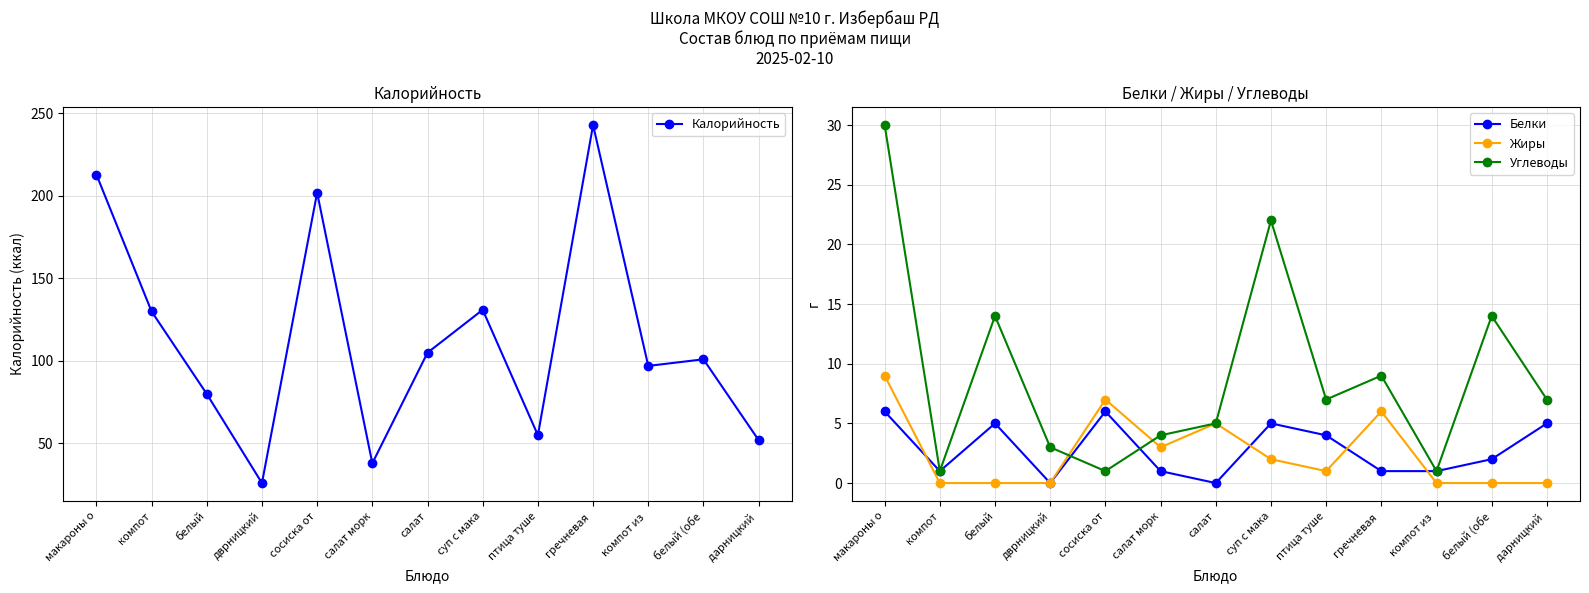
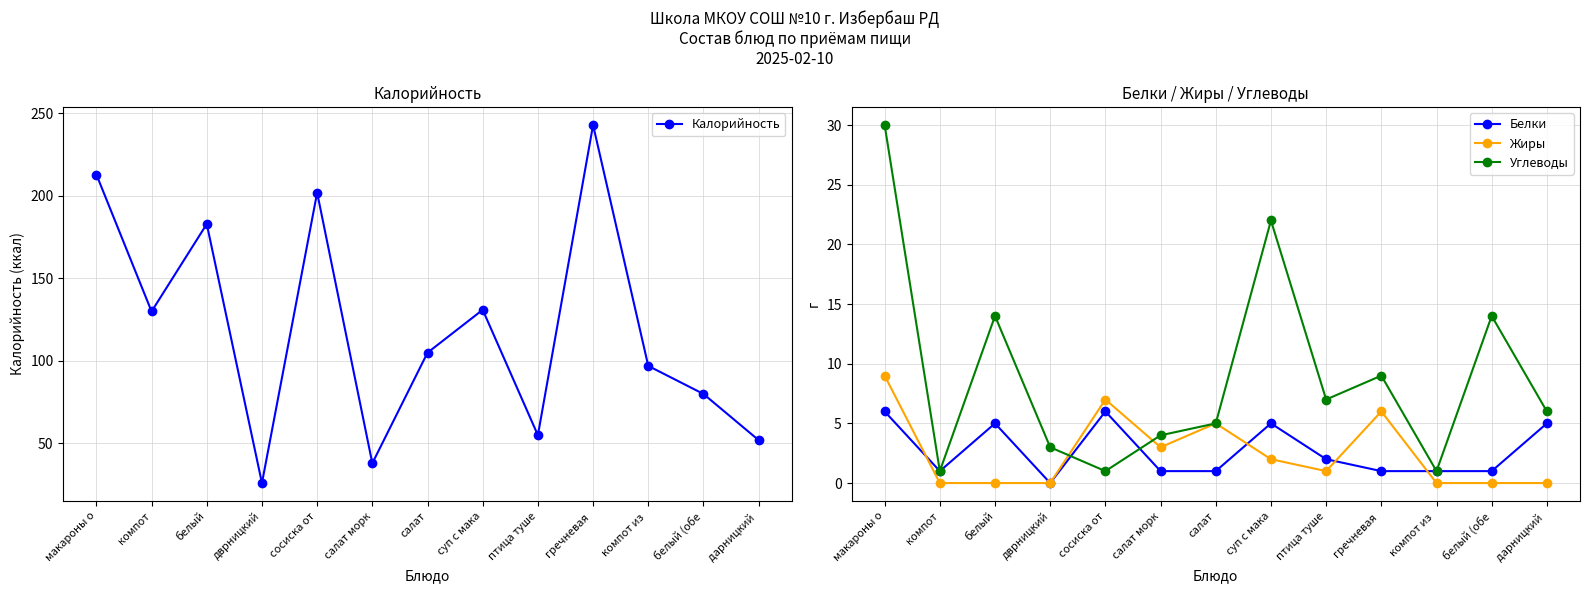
Калорийность, белый: 80 -> 183
Калорийность, белый (обе: 101 -> 80
Белки / Жиры / Углеводы, Белки, салат: 0 -> 1
Белки / Жиры / Углеводы, Белки, птица туше: 4 -> 2
Белки / Жиры / Углеводы, Белки, белый (обе: 2 -> 1
Белки / Жиры / Углеводы, Углеводы, дарницкий: 7 -> 6
